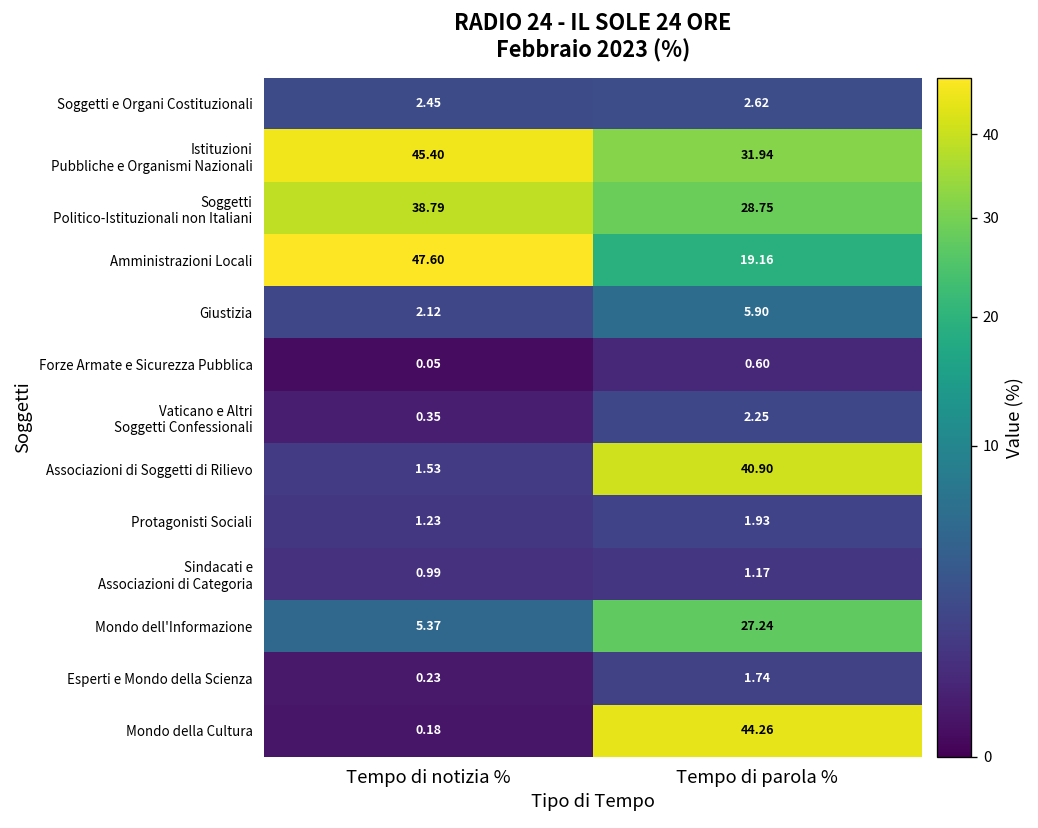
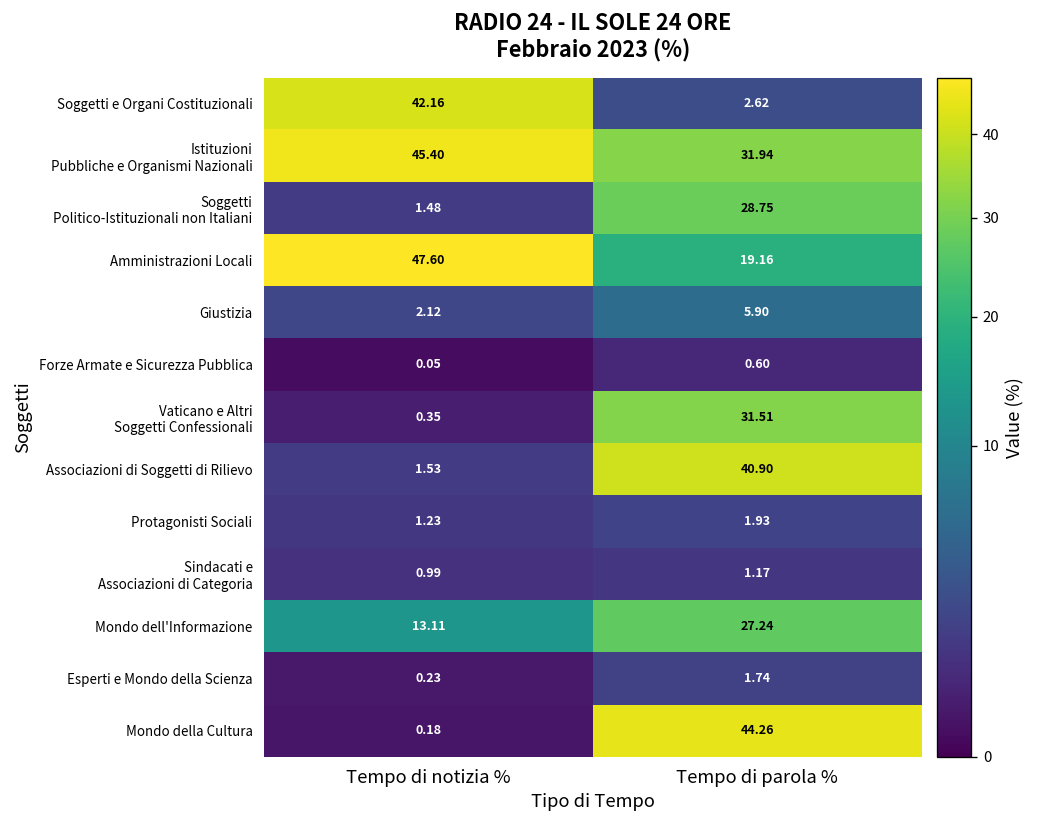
Soggetti e Organi Costituzionali, Tempo di notizia %: 2.45 -> 42.16
Soggetti Politico-Istituzionali non Italiani, Tempo di notizia %: 38.79 -> 1.48
Vaticano e Altri Soggetti Confessionali, Tempo di parola %: 2.25 -> 31.51
Mondo dell'Informazione, Tempo di notizia %: 5.37 -> 13.11
